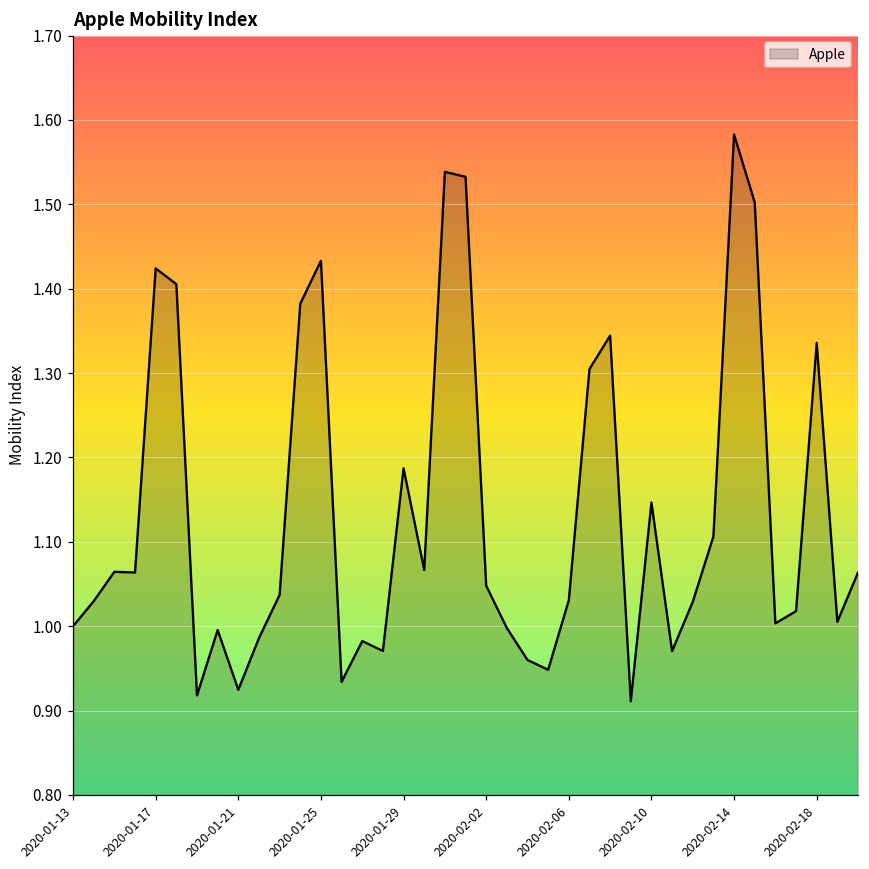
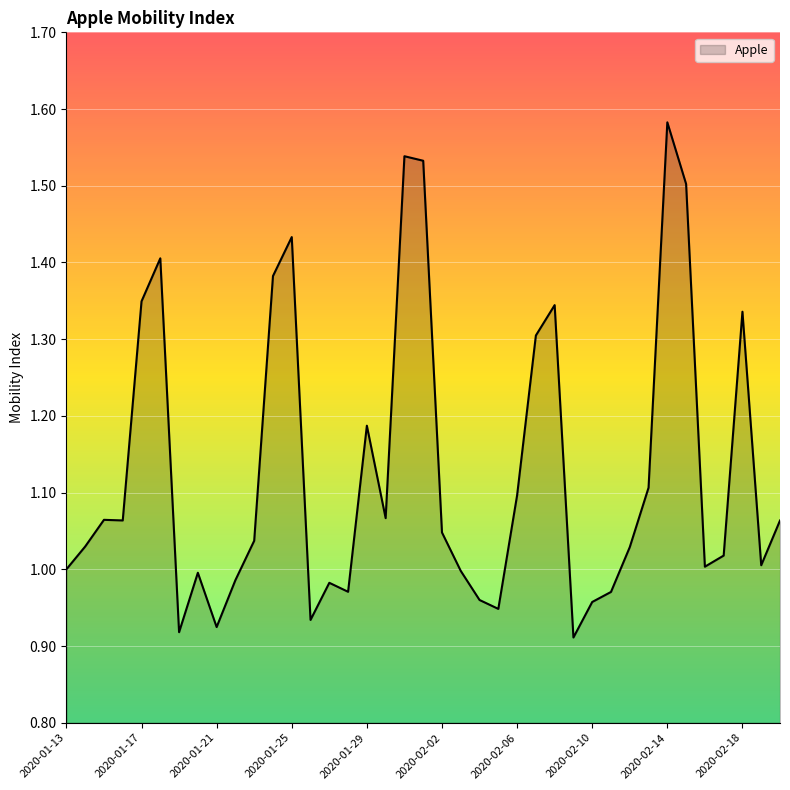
2020-01-17: 1.42 -> 1.35
2020-02-06: 1.03 -> 1.10
2020-02-10: 1.15 -> 0.96
